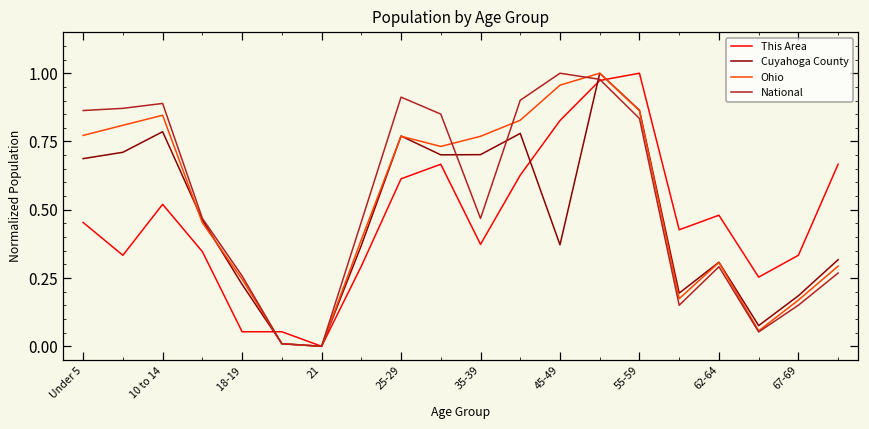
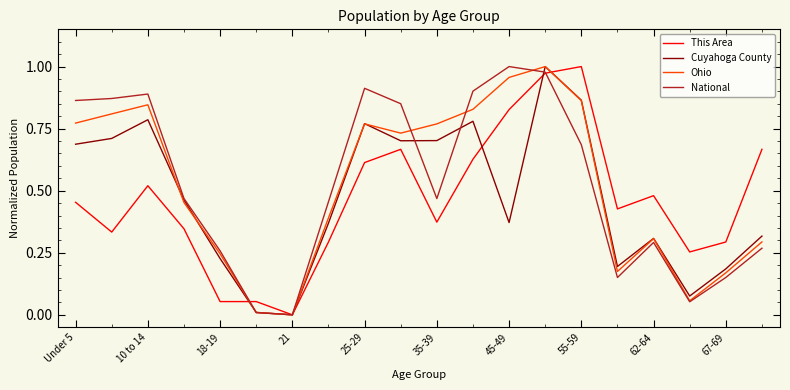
National, 55-59: 0.83 -> 0.69
This Area, 67-69: 0.33 -> 0.29
